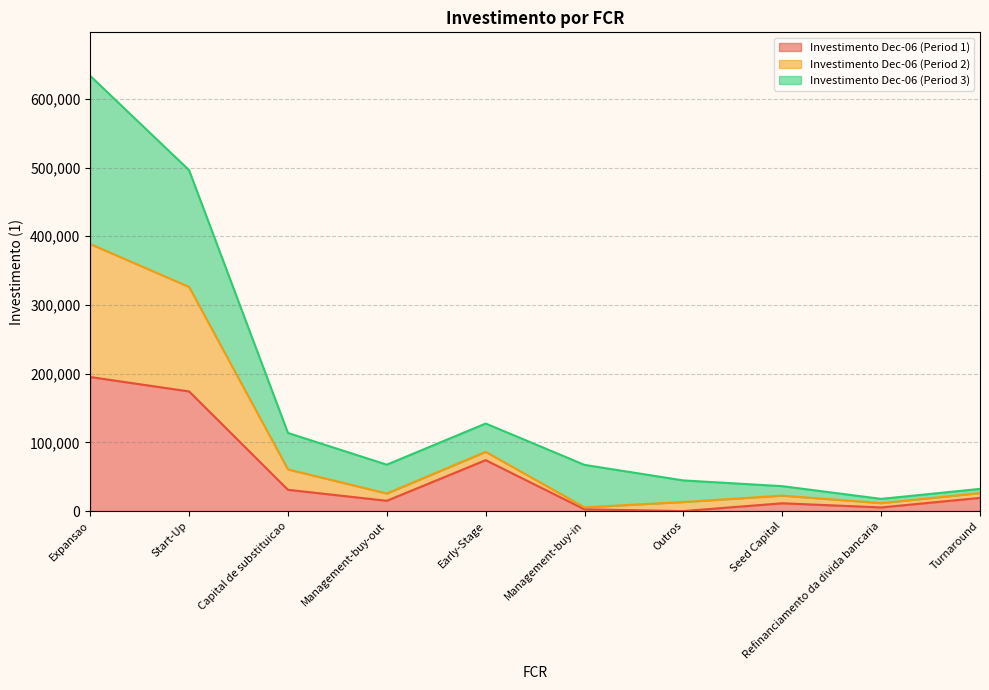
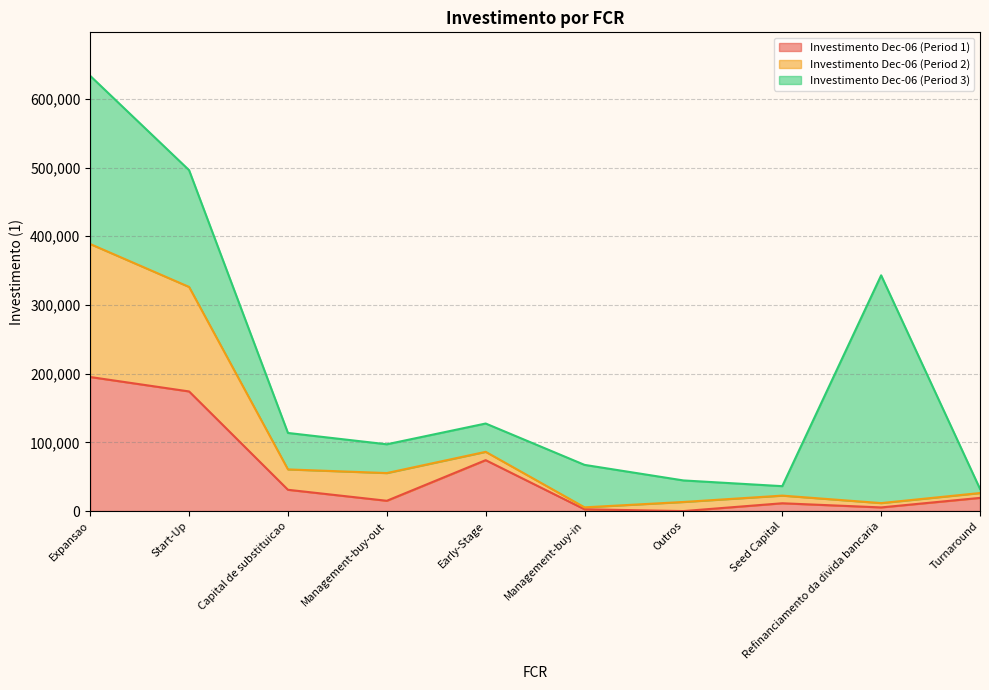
Investimento Dec-06 (Period 2), Management-buy-out: 10,000 -> 40,000
Investimento Dec-06 (Period 3), Refinanciamento da divida bancaria: 10,000 -> 330,000
